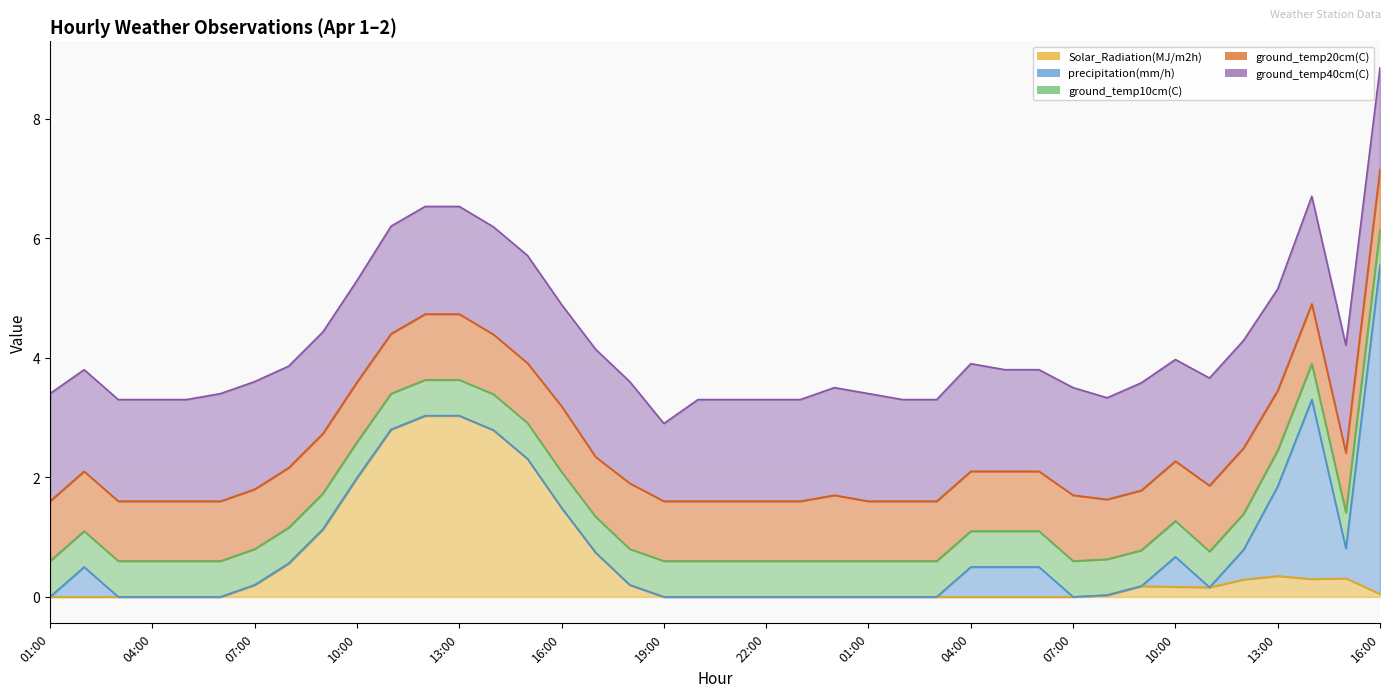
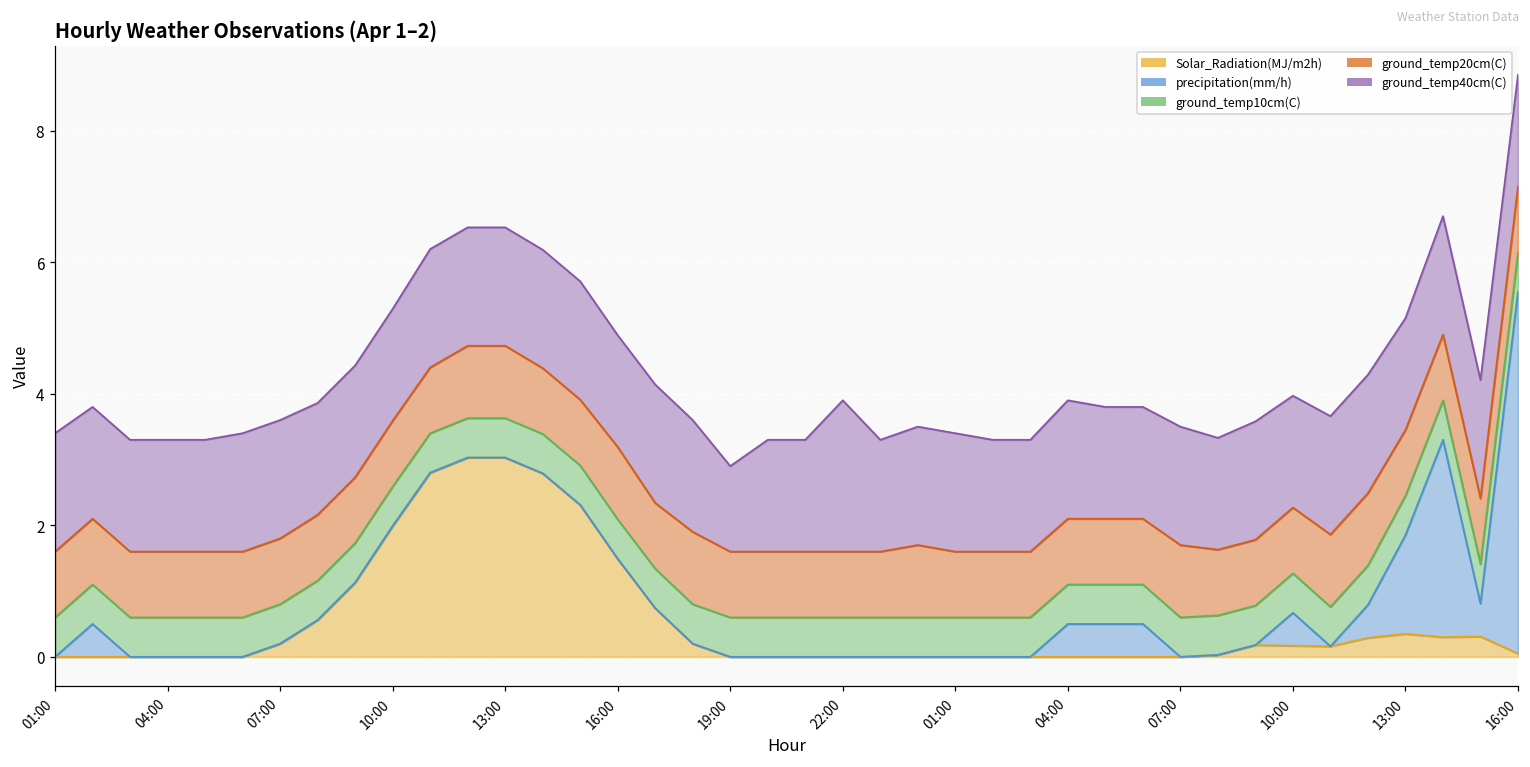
ground_temp40cm(C), 22:00: 1.7 -> 2.3
